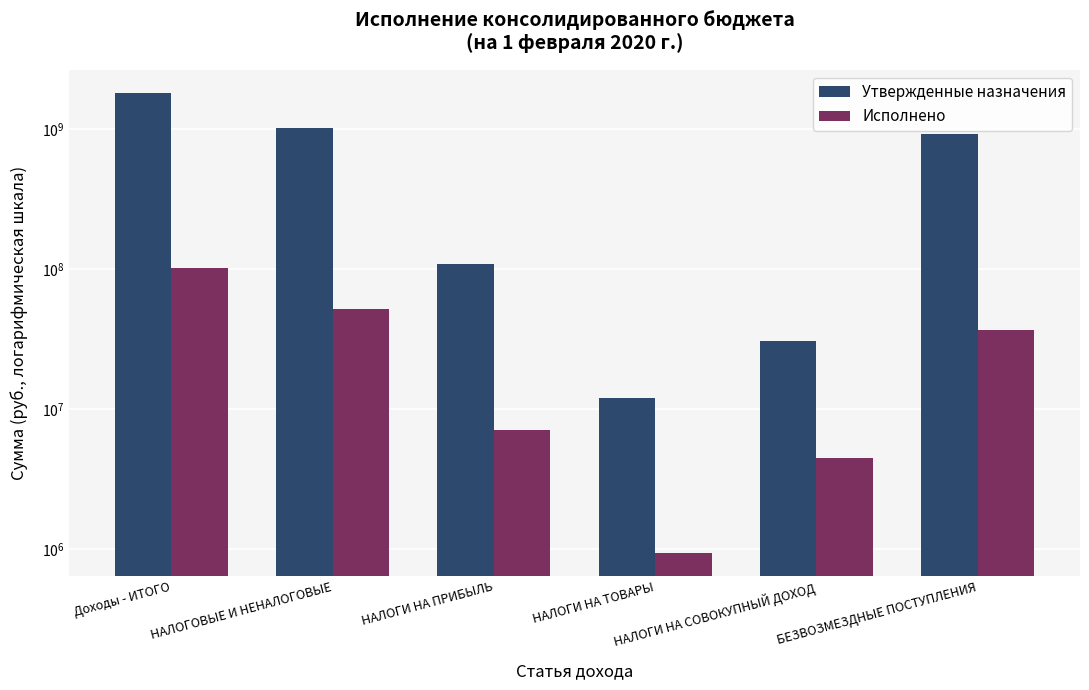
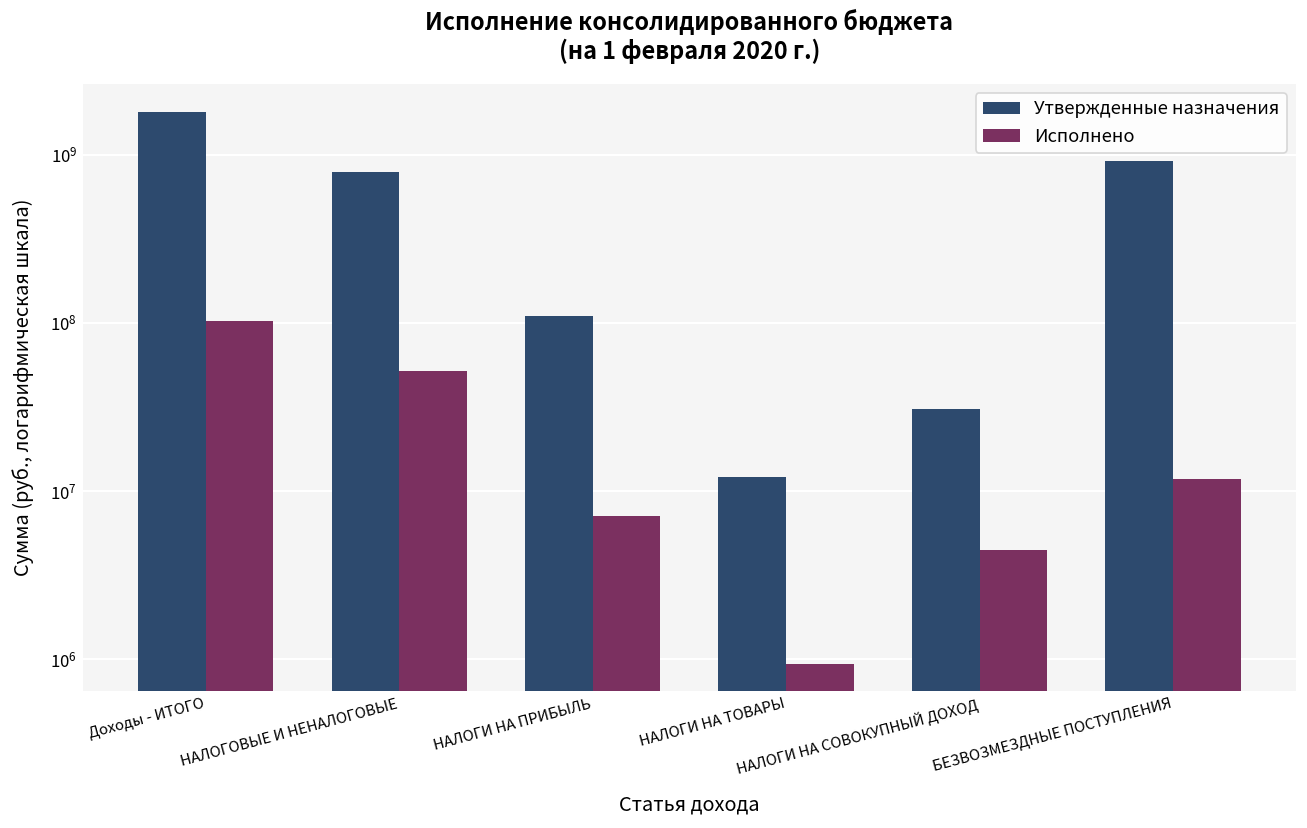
Утвержденные назначения, НАЛОГОВЫЕ И НЕНАЛОГОВЫЕ: 1000000000 -> 800000000
Исполнено, БЕЗВОЗМЕЗДНЫЕ ПОСТУПЛЕНИЯ: 37000000 -> 12000000
